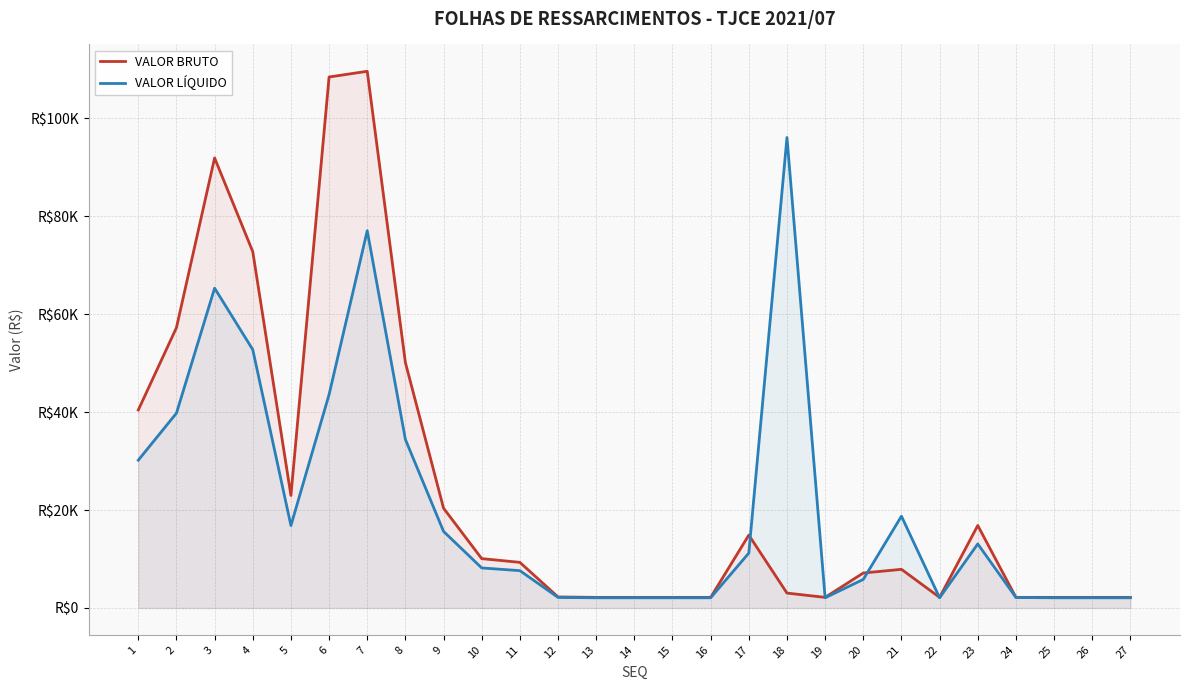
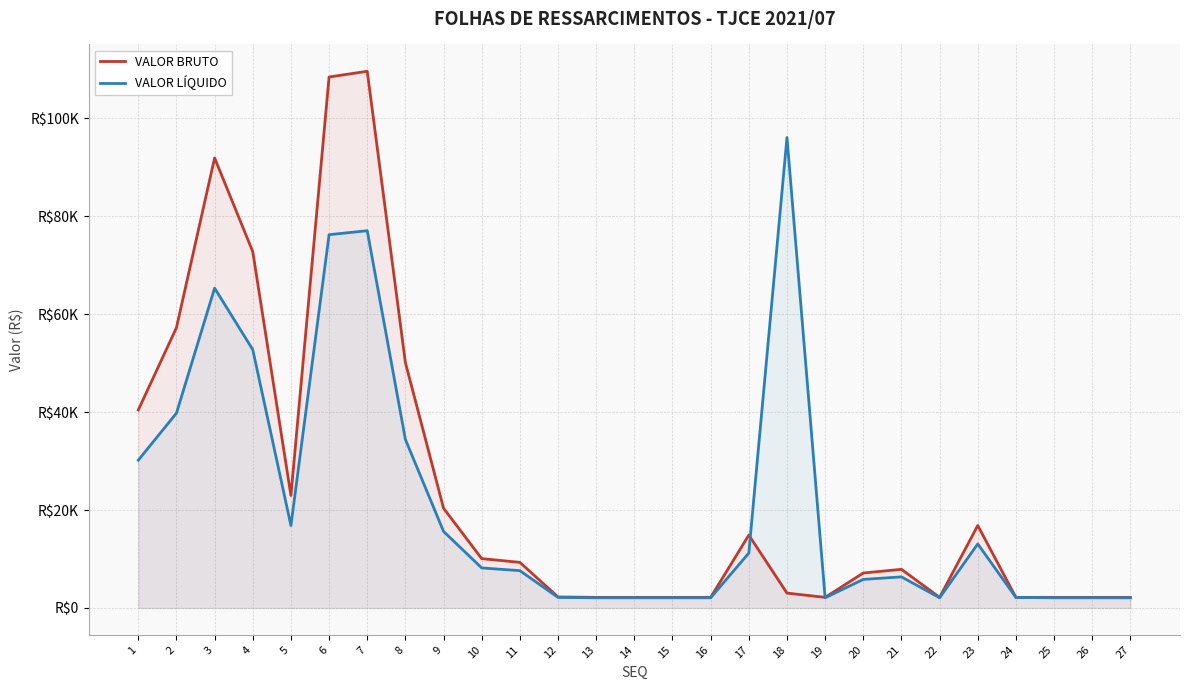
VALOR LÍQUIDO, 6: R$44000 -> R$76000
VALOR LÍQUIDO, 21: R$19000 -> R$6000
